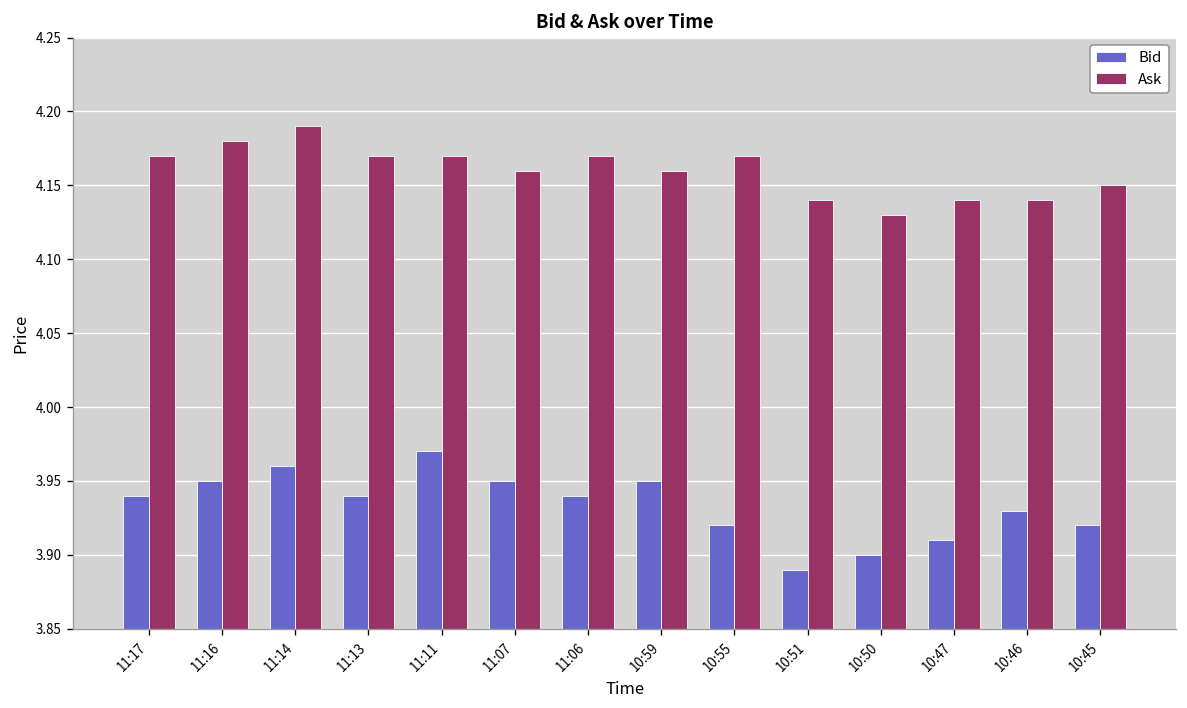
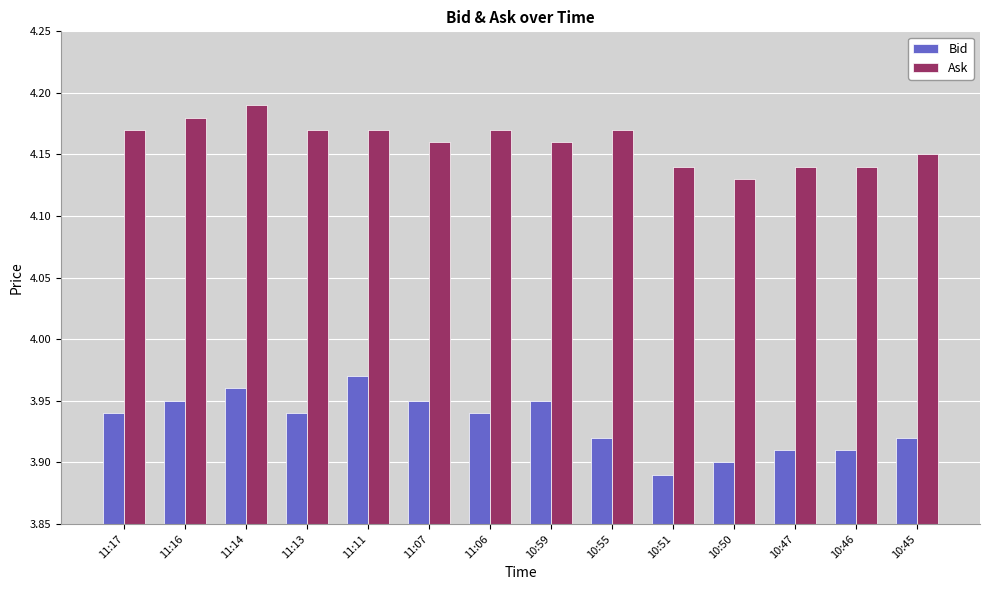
Bid, 10:46: 3.93 -> 3.91
